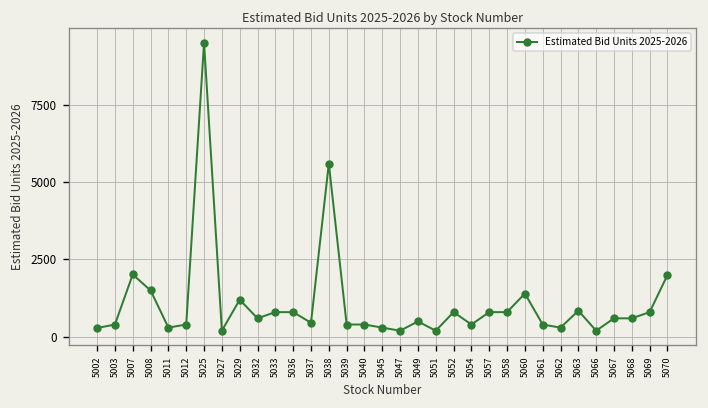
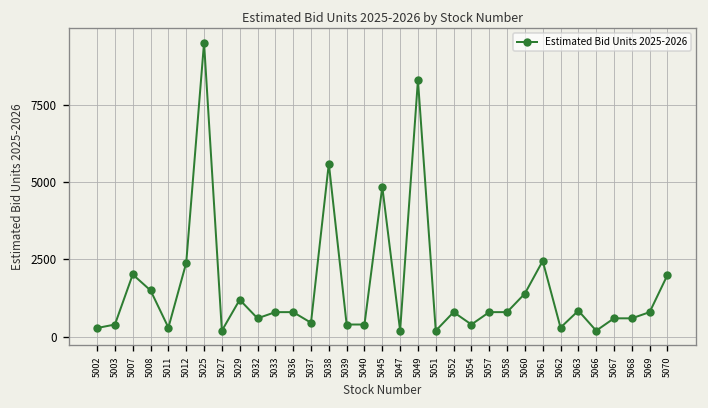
5012: 400 -> 2400
5045: 300 -> 4800
5049: 500 -> 8300
5061: 400 -> 2500
